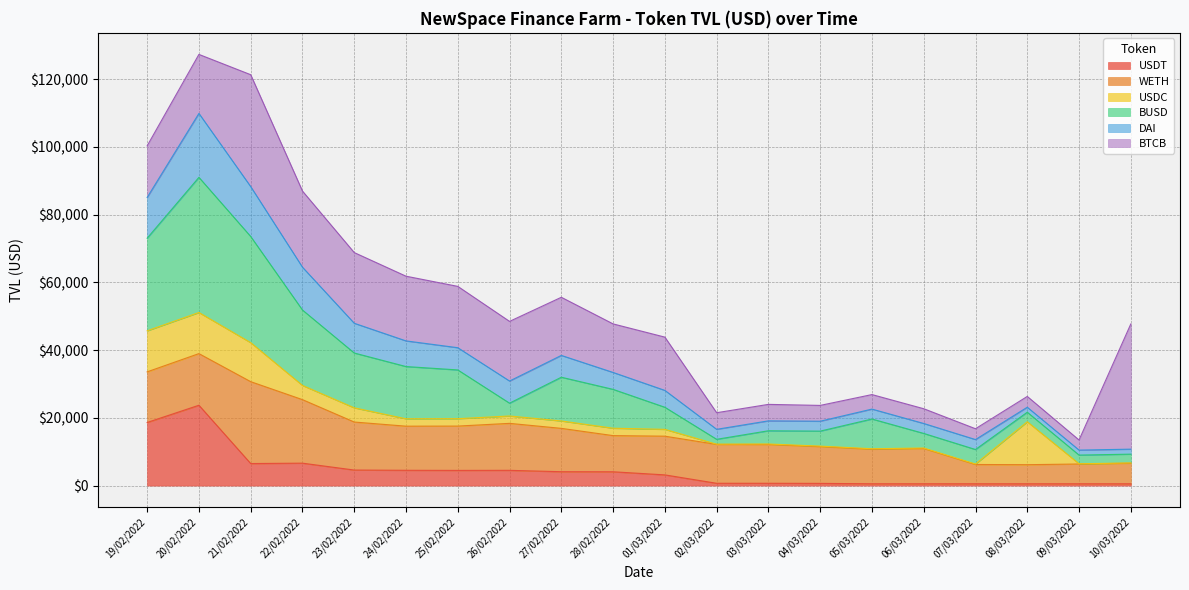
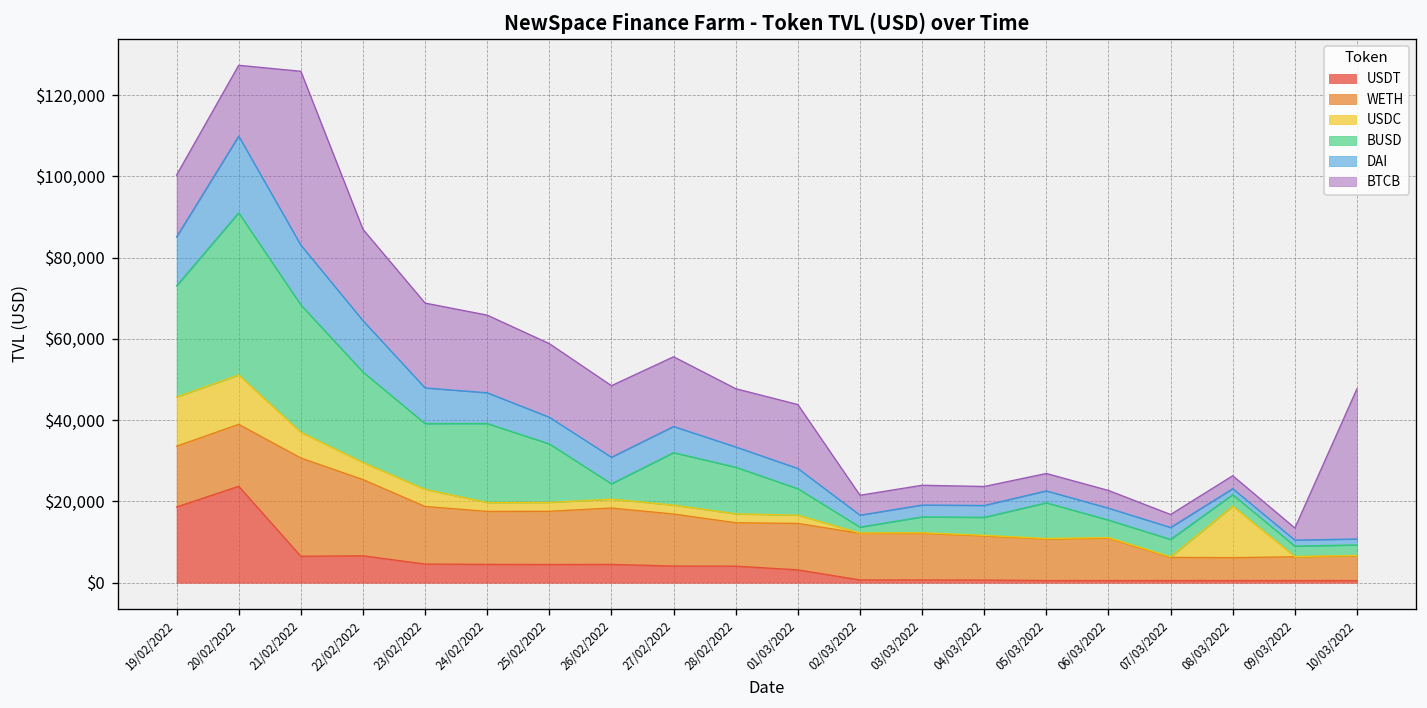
USDC, 21/02/2022: $12,000 -> $6,000
BTCB, 21/02/2022: $33,000 -> $43,000
BUSD, 24/02/2022: $15,000 -> $19,000
